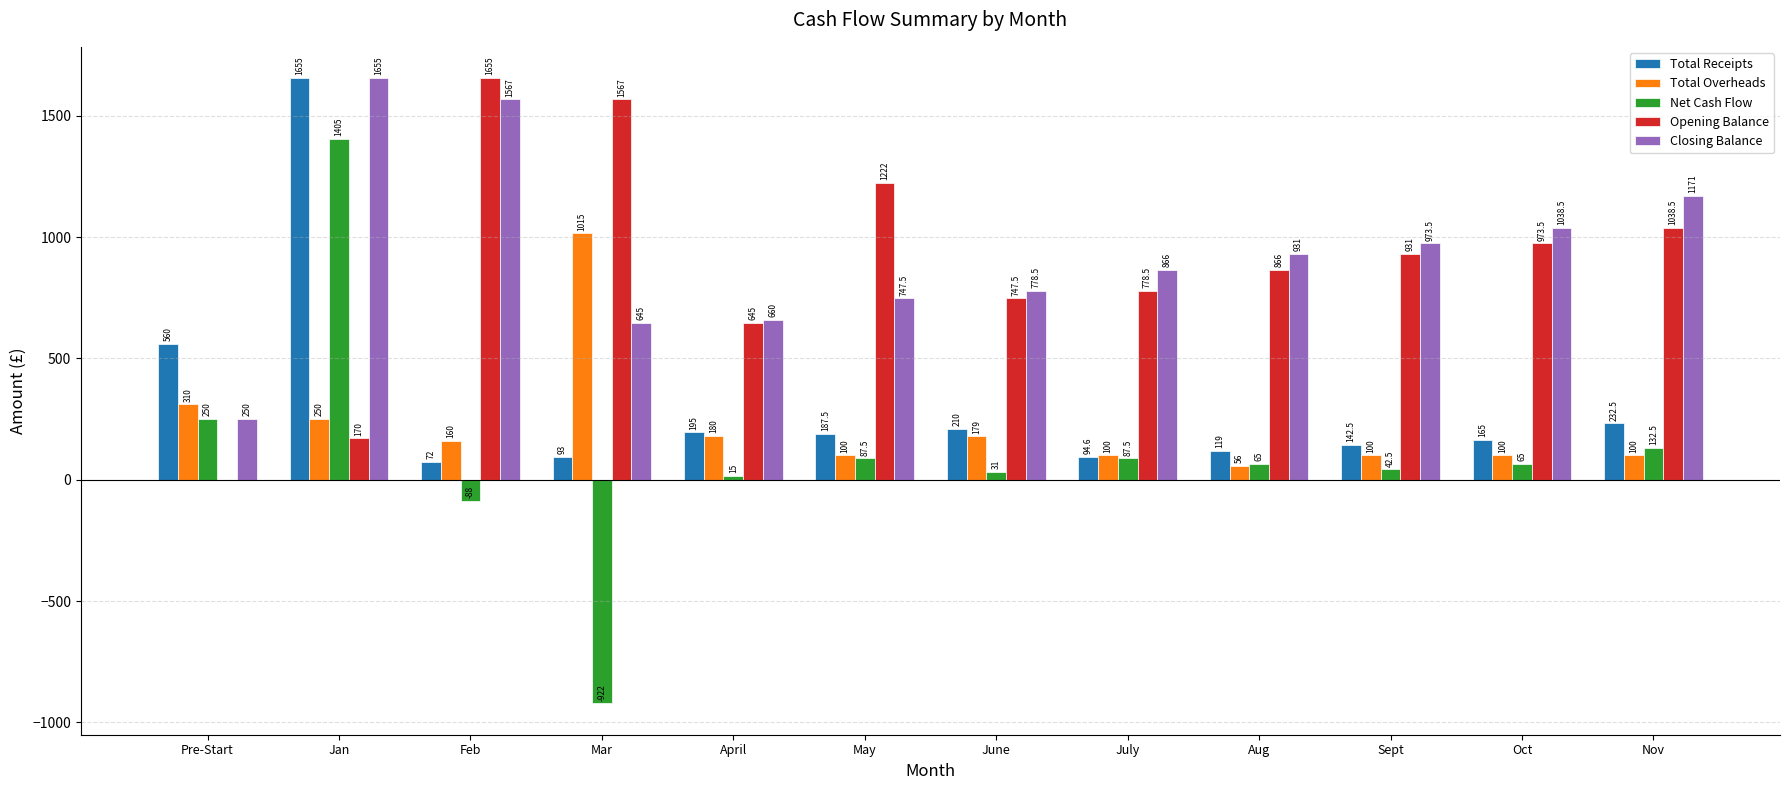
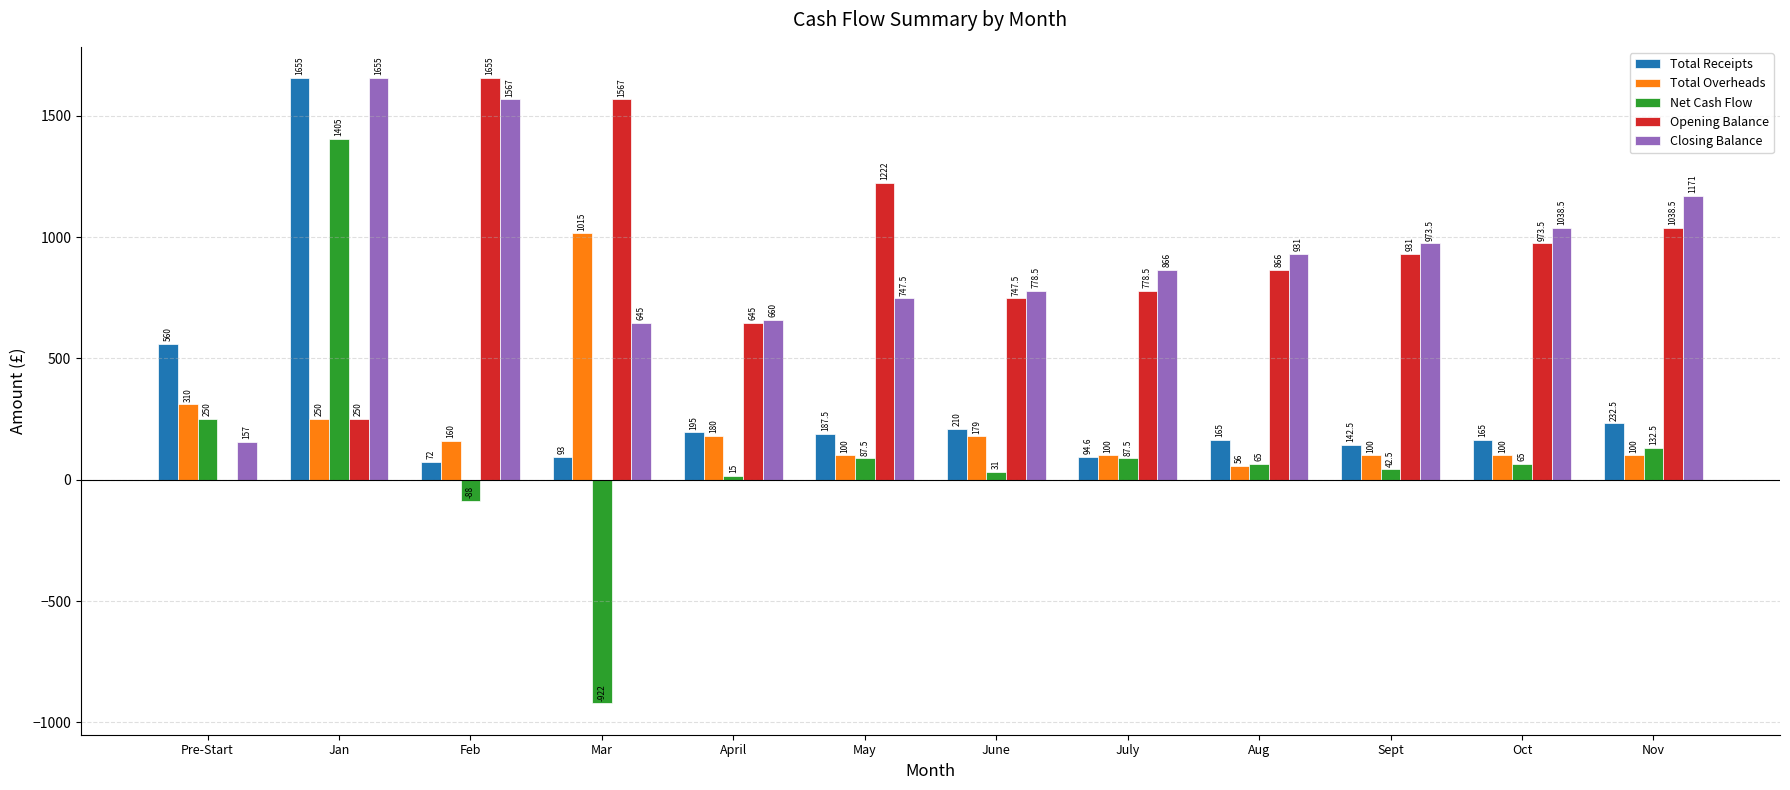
Closing Balance, Pre-Start: 250 -> 157
Opening Balance, Jan: 170 -> 250
Total Receipts, Aug: 119 -> 165
